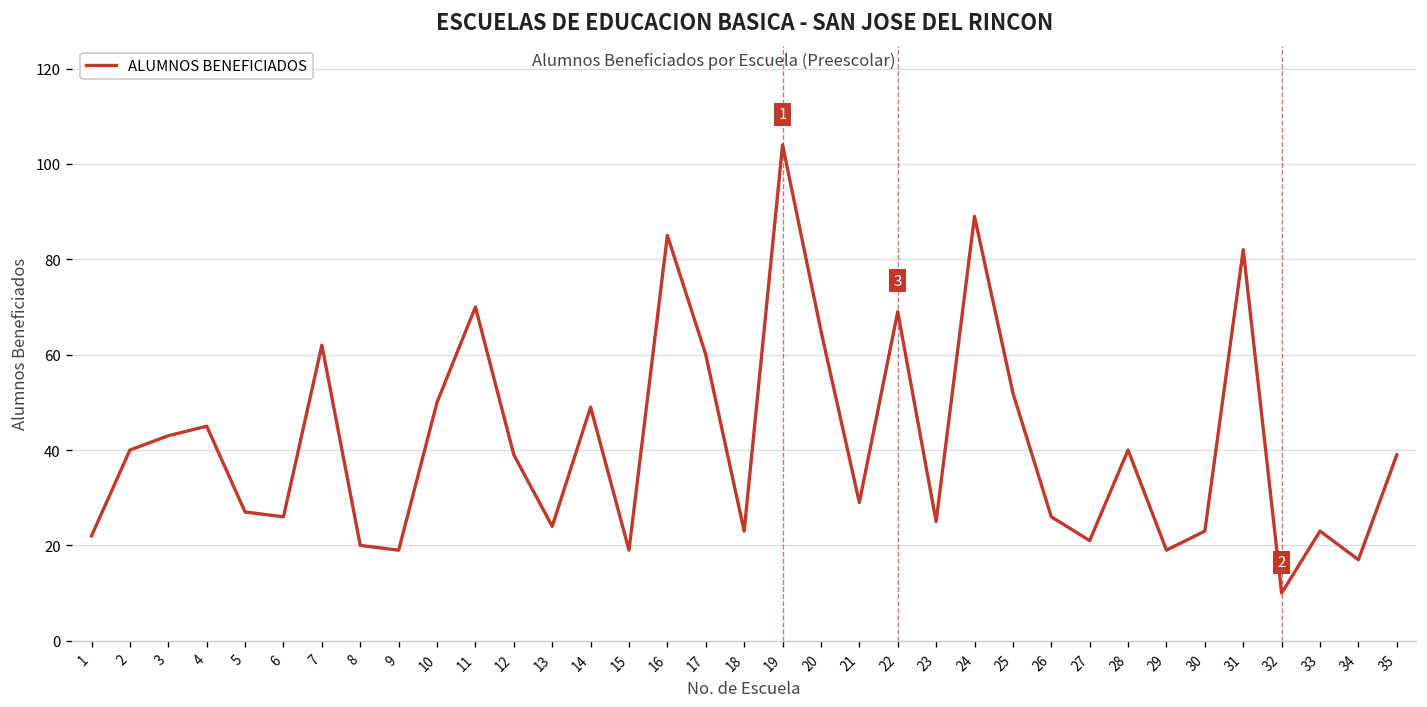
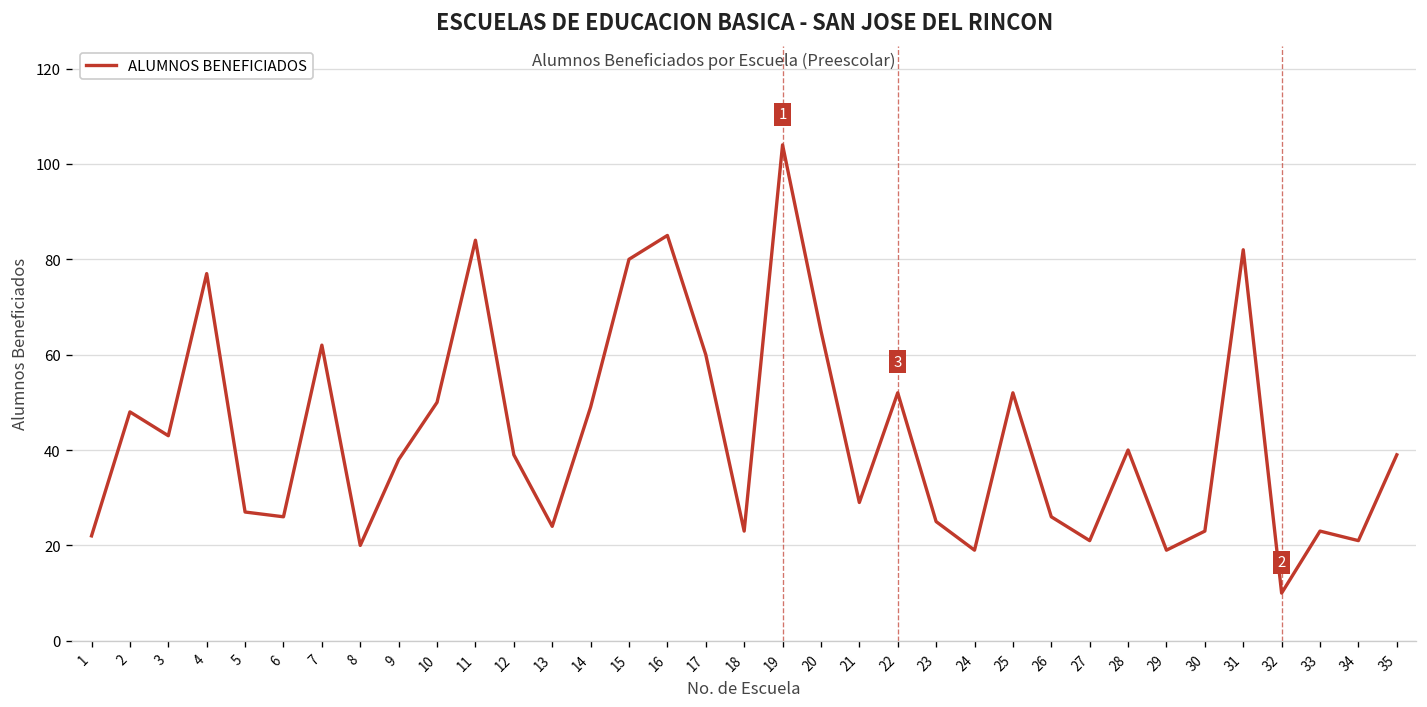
2: 40 -> 48
4: 45 -> 77
9: 19 -> 38
11: 70 -> 84
15: 19 -> 80
22: 69 -> 52
24: 89 -> 19
34: 17 -> 21
